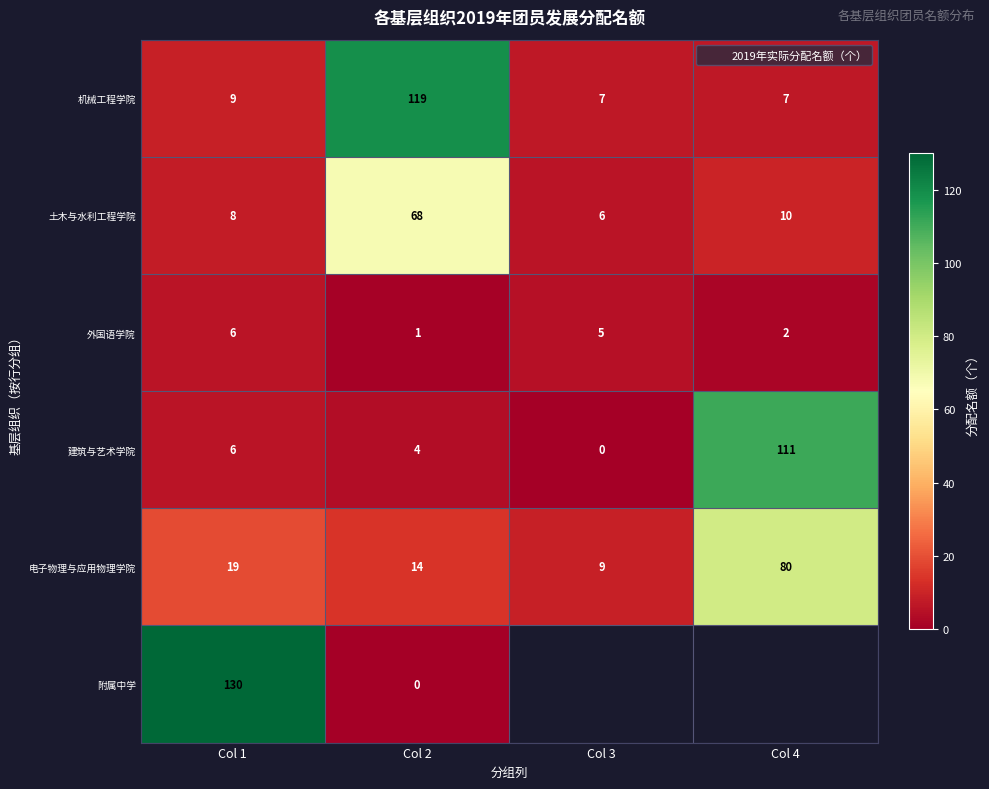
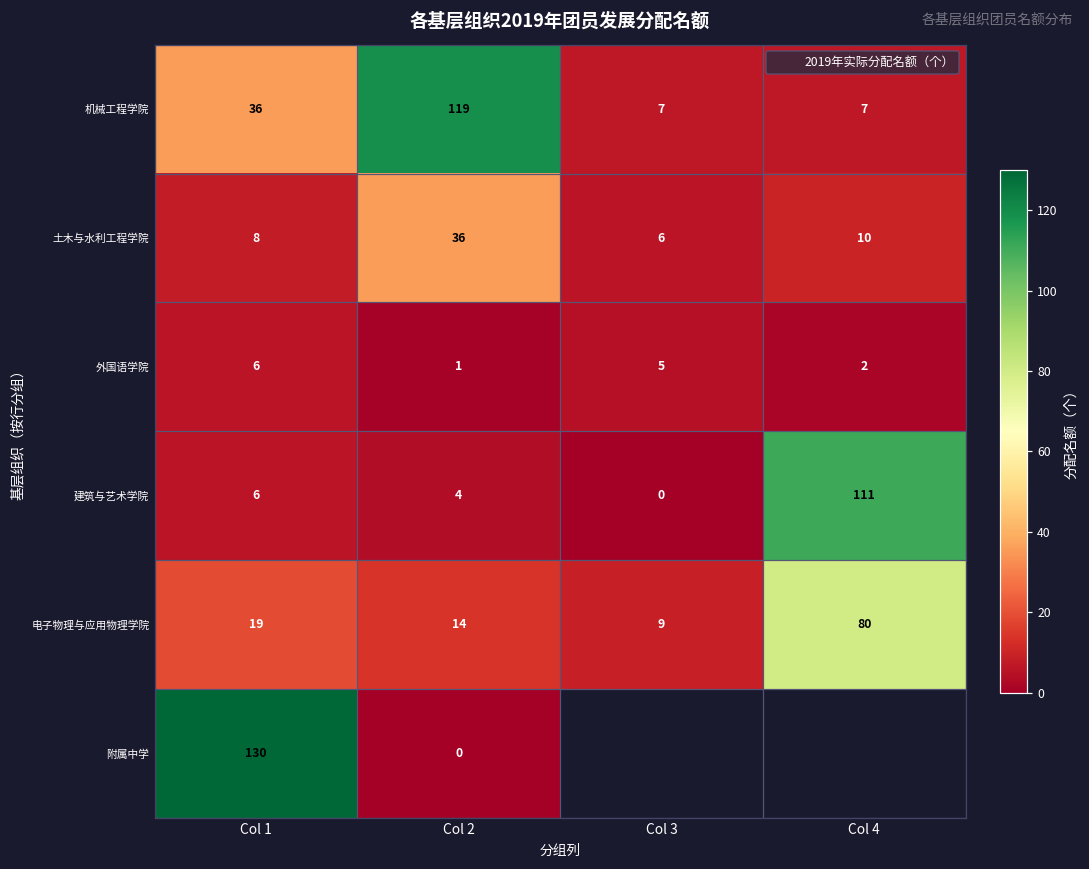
机械工程学院, Col 1: 9 -> 36
土木与水利工程学院, Col 2: 68 -> 36
